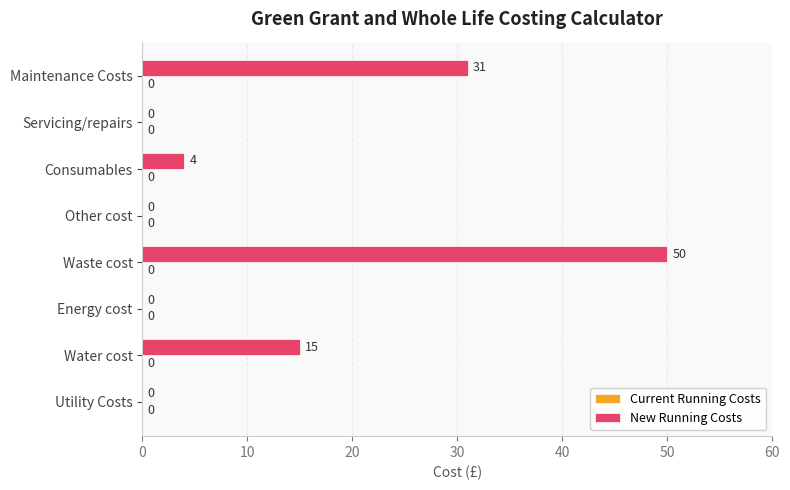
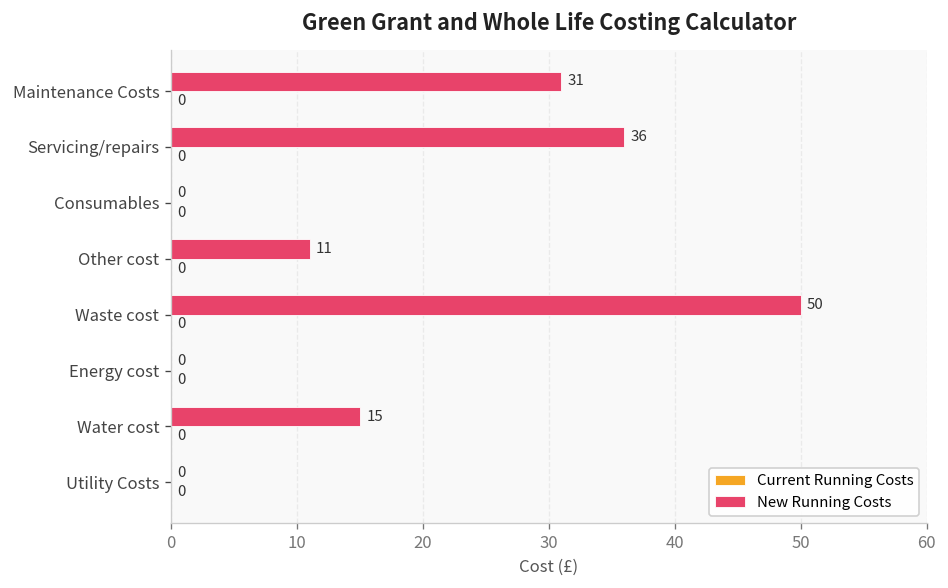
New Running Costs, Servicing/repairs: 0 -> 36
New Running Costs, Consumables: 4 -> 0
New Running Costs, Other cost: 0 -> 11
